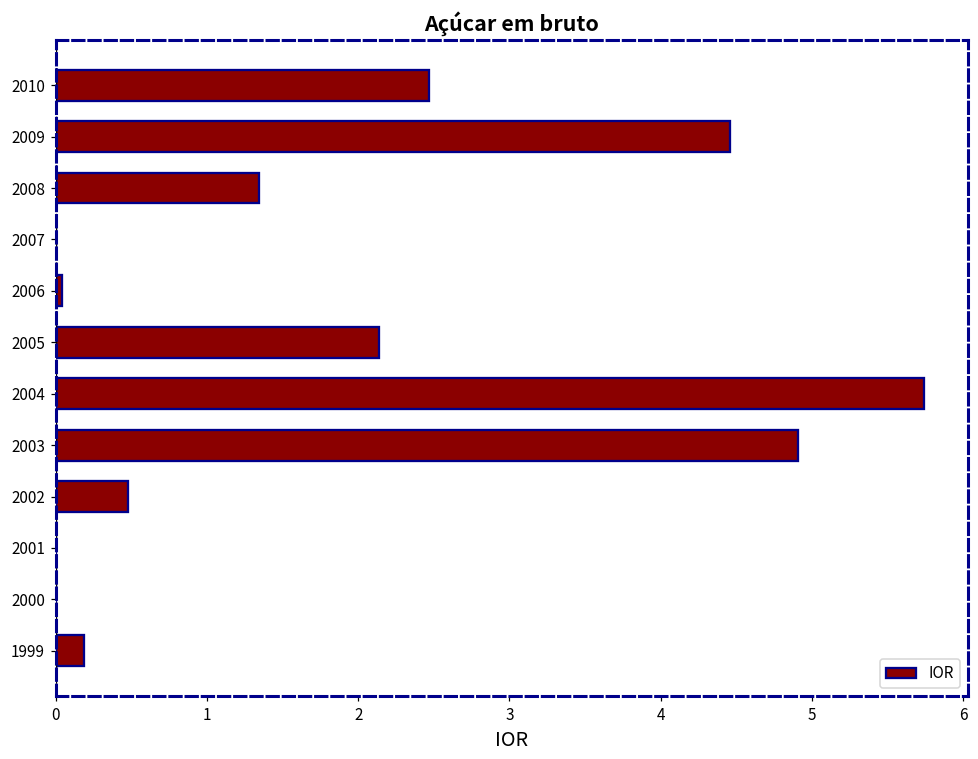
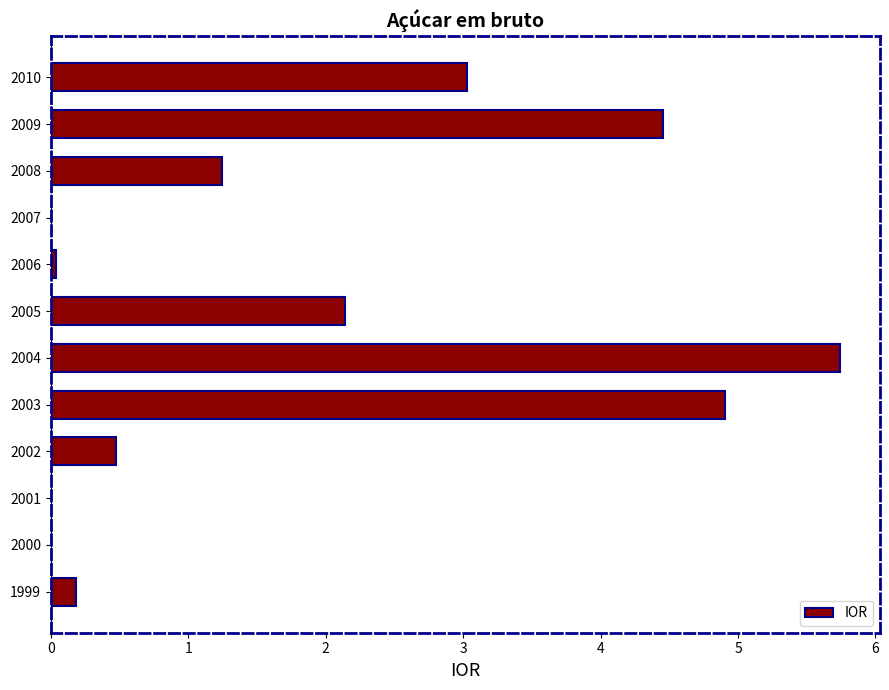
2010: 2.47 -> 3.03
2008: 1.35 -> 1.25
